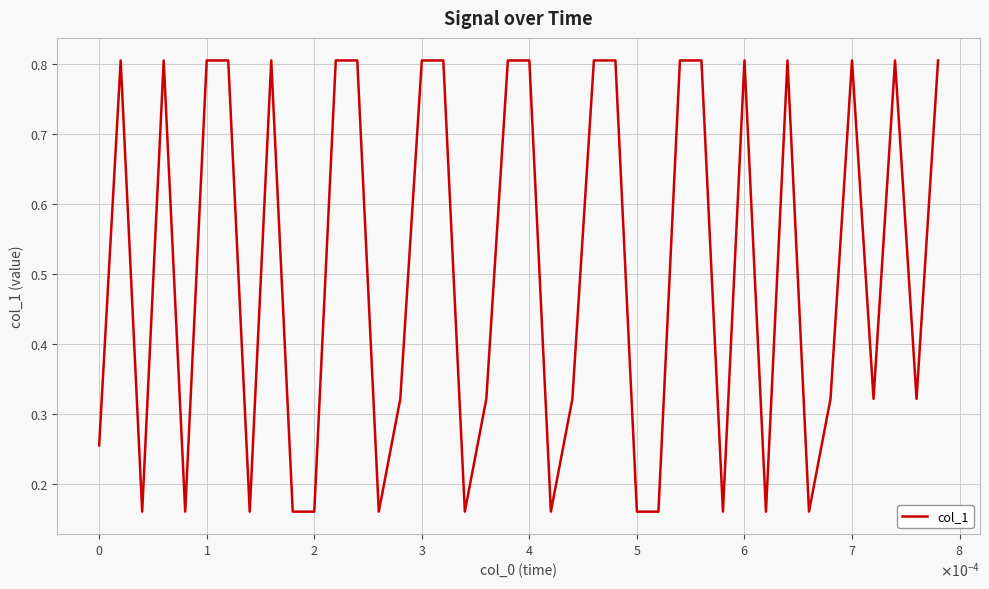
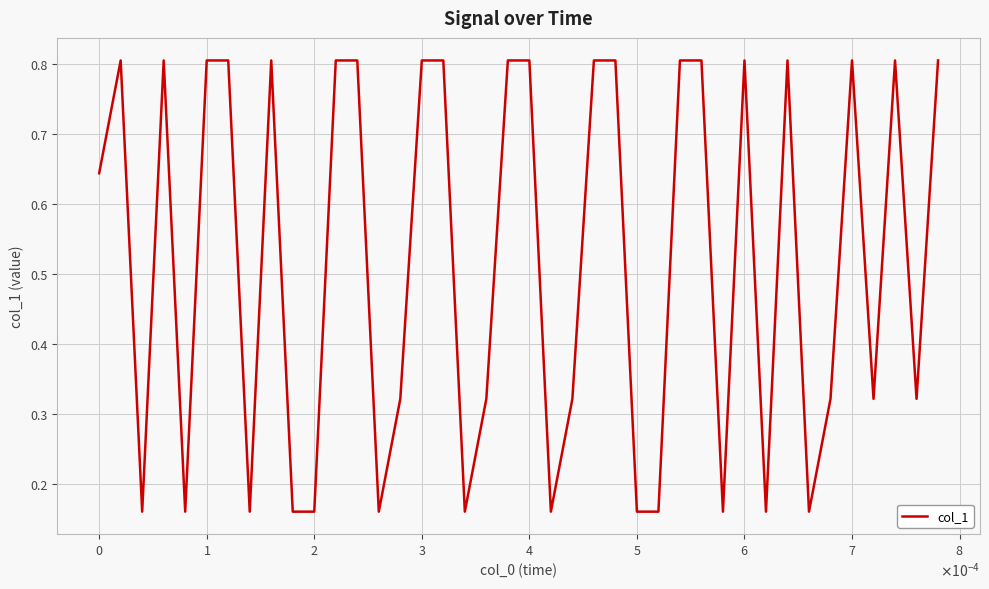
0: 0.26 -> 0.64
